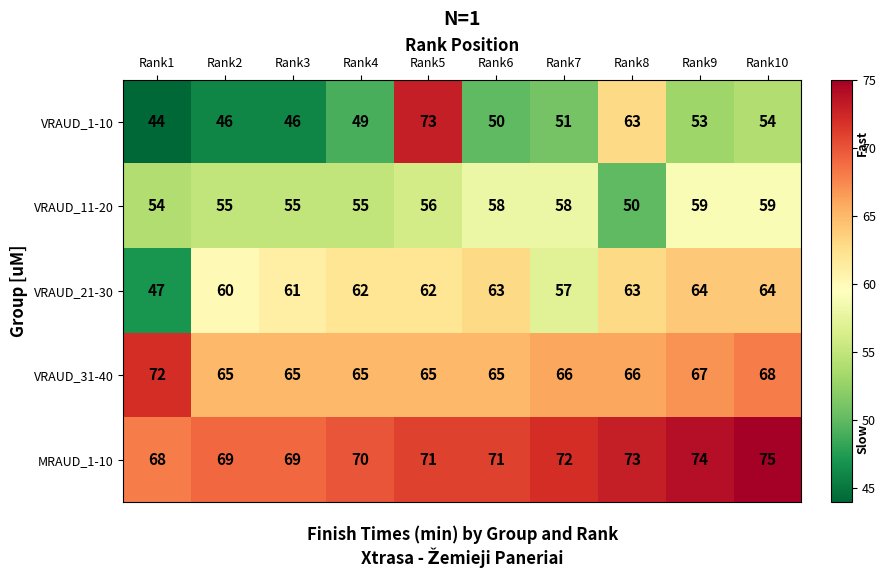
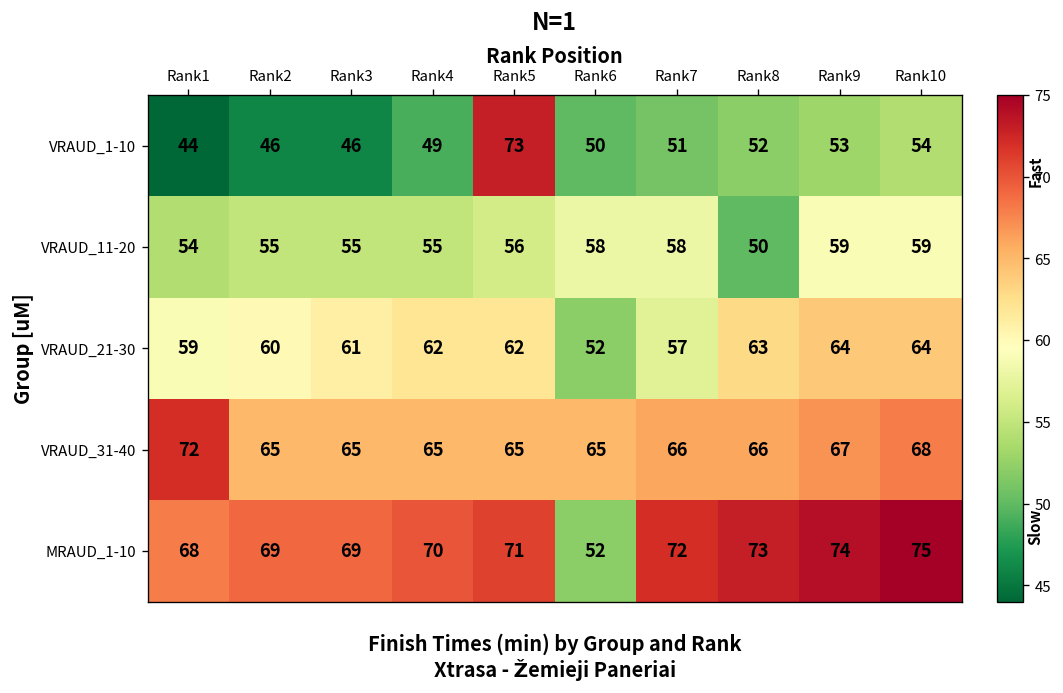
VRAUD_1-10, Rank8: 63 -> 52
VRAUD_21-30, Rank1: 47 -> 59
VRAUD_21-30, Rank6: 63 -> 52
MRAUD_1-10, Rank6: 71 -> 52
